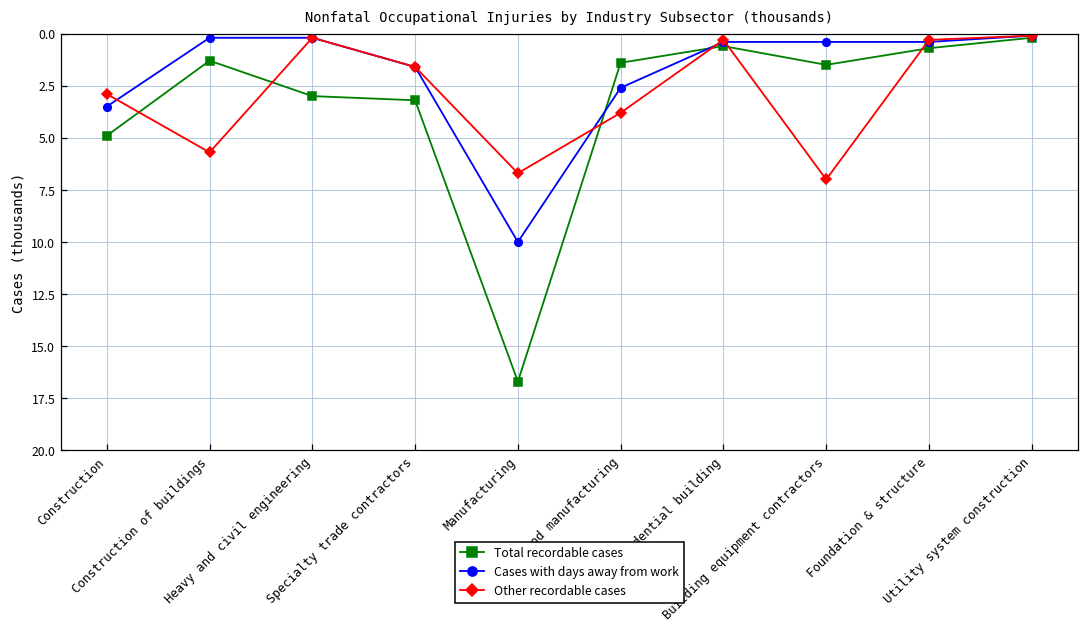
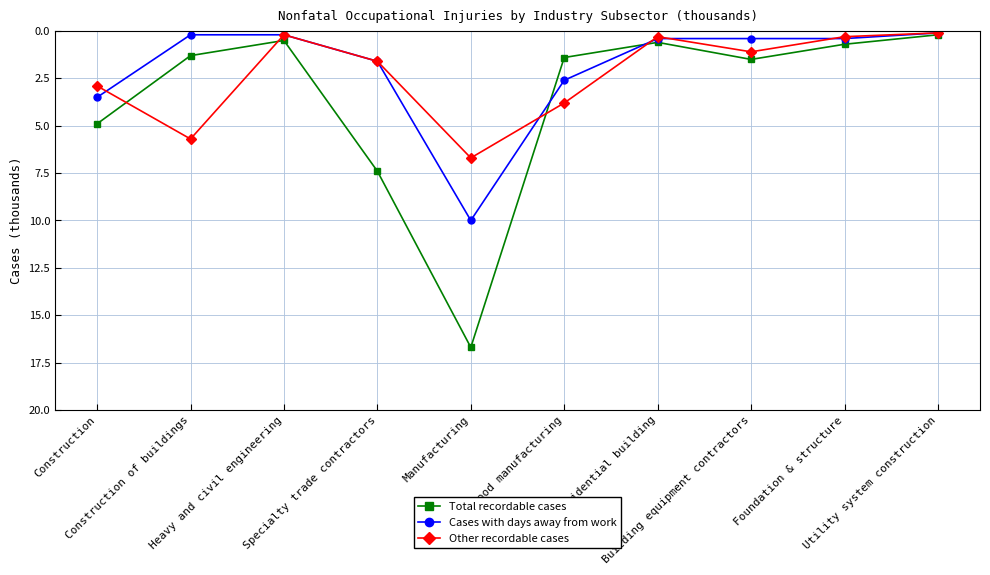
Total recordable cases, Heavy and civil engineering: 3.0 -> 0.5
Total recordable cases, Specialty trade contractors: 3.2 -> 7.4
Other recordable cases, Building equipment contractors: 7.0 -> 1.1
